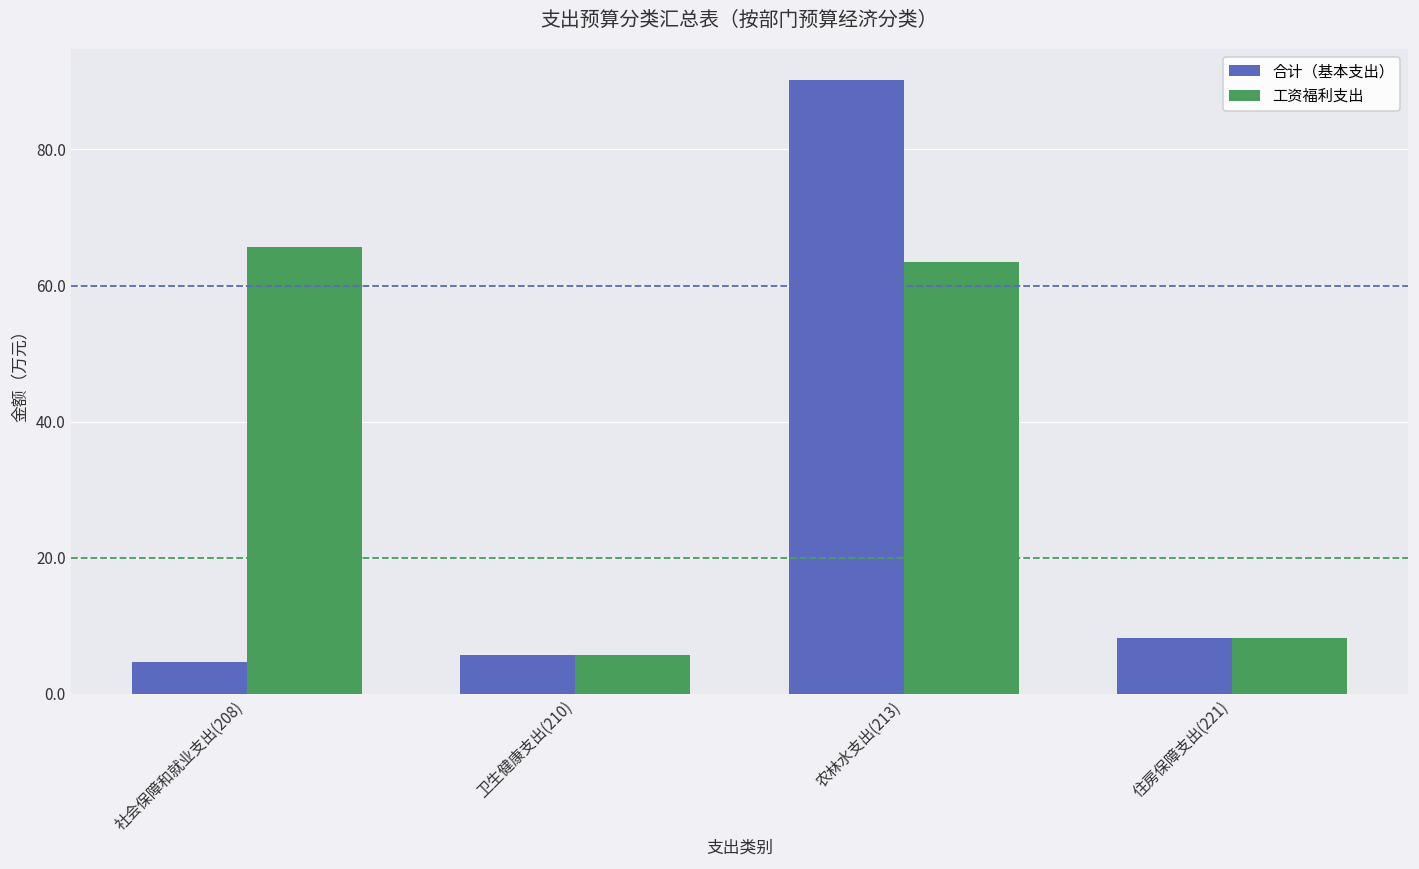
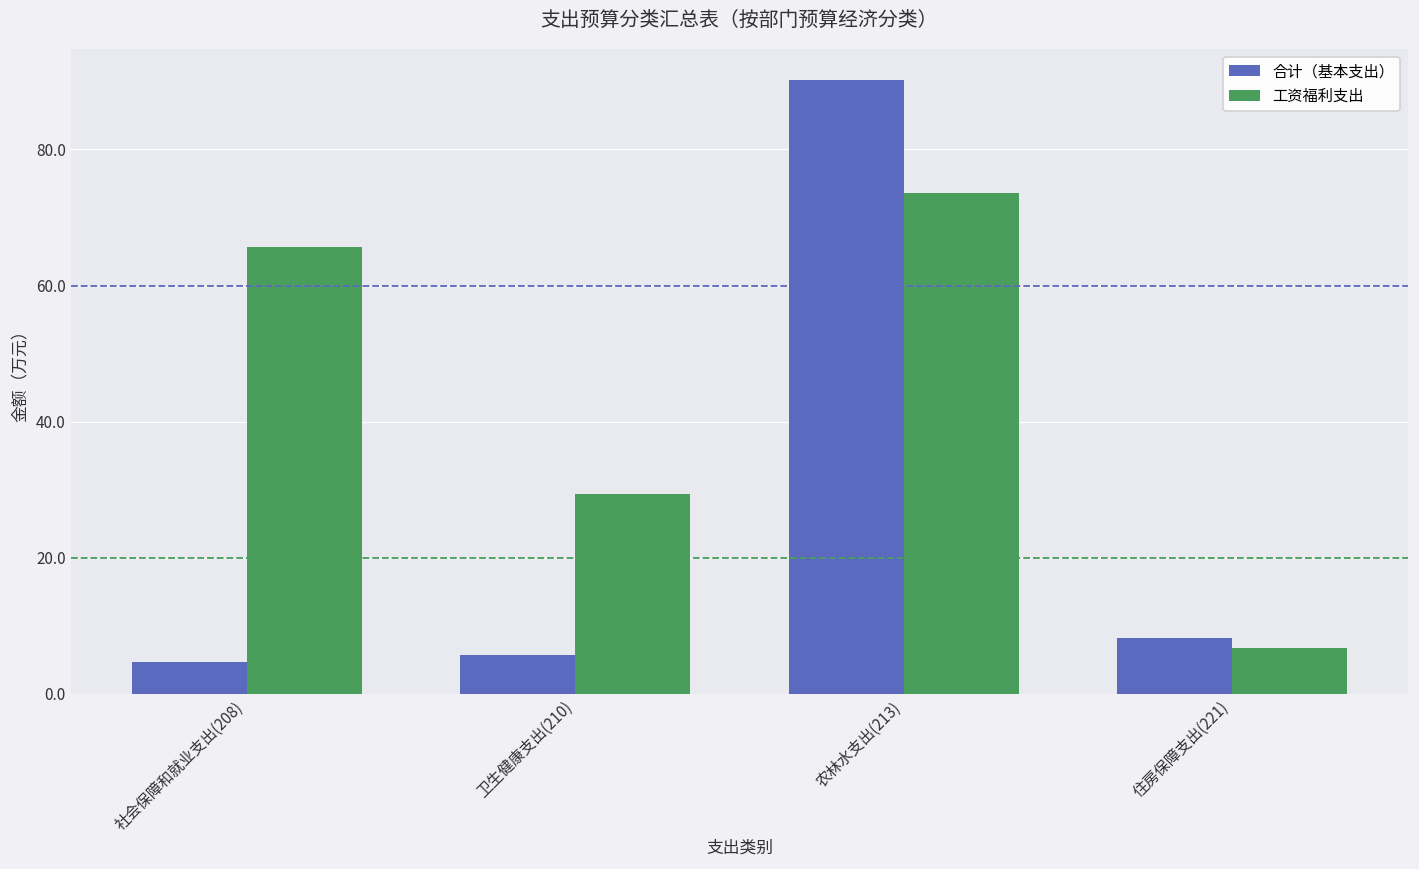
工资福利支出, 卫生健康支出(210): 6 -> 29
工资福利支出, 农林水支出(213): 63 -> 74
工资福利支出, 住房保障支出(221): 8 -> 7
